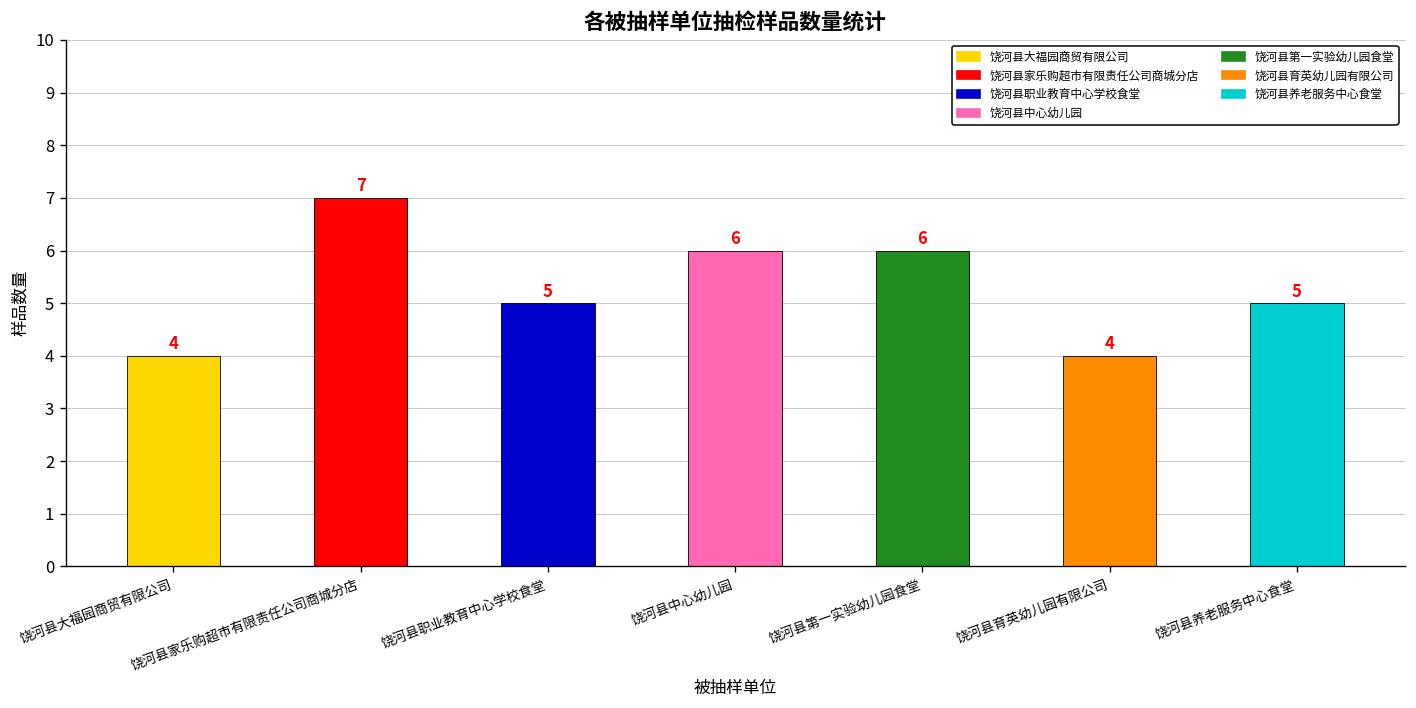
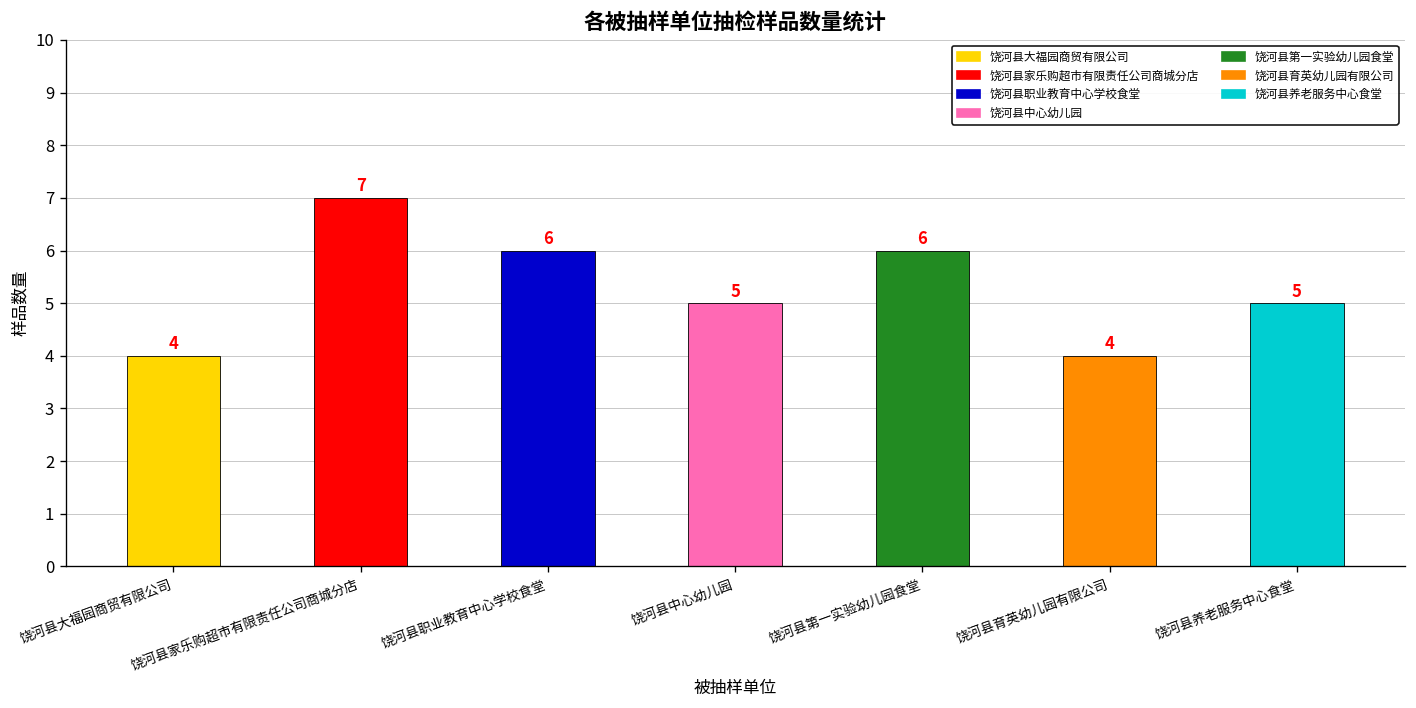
饶河县职业教育中心学校食堂: 5 -> 6
饶河县中心幼儿园: 6 -> 5
